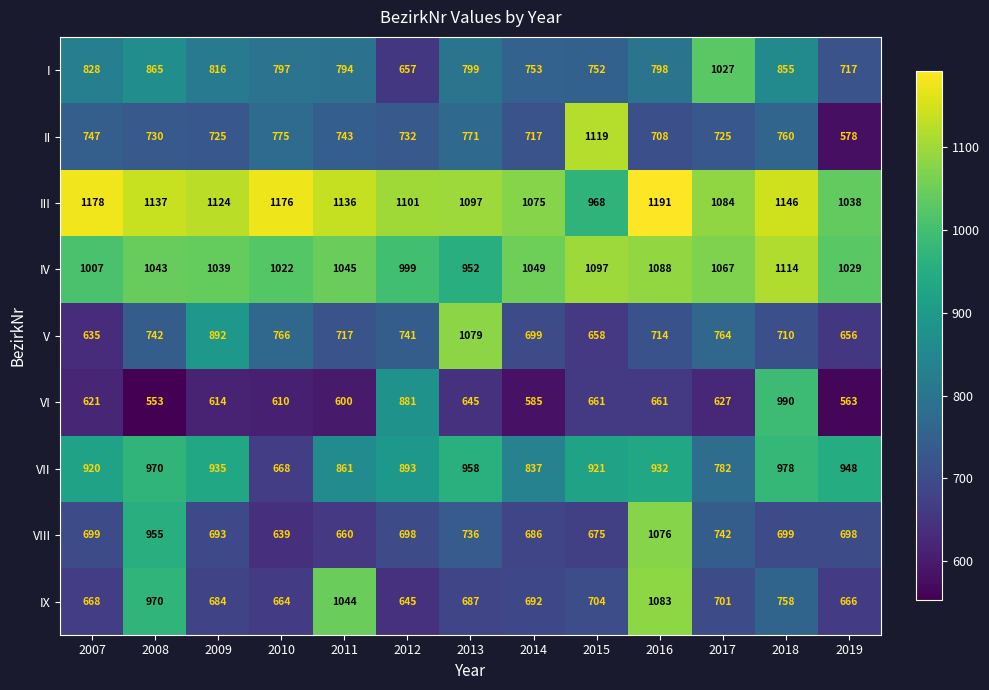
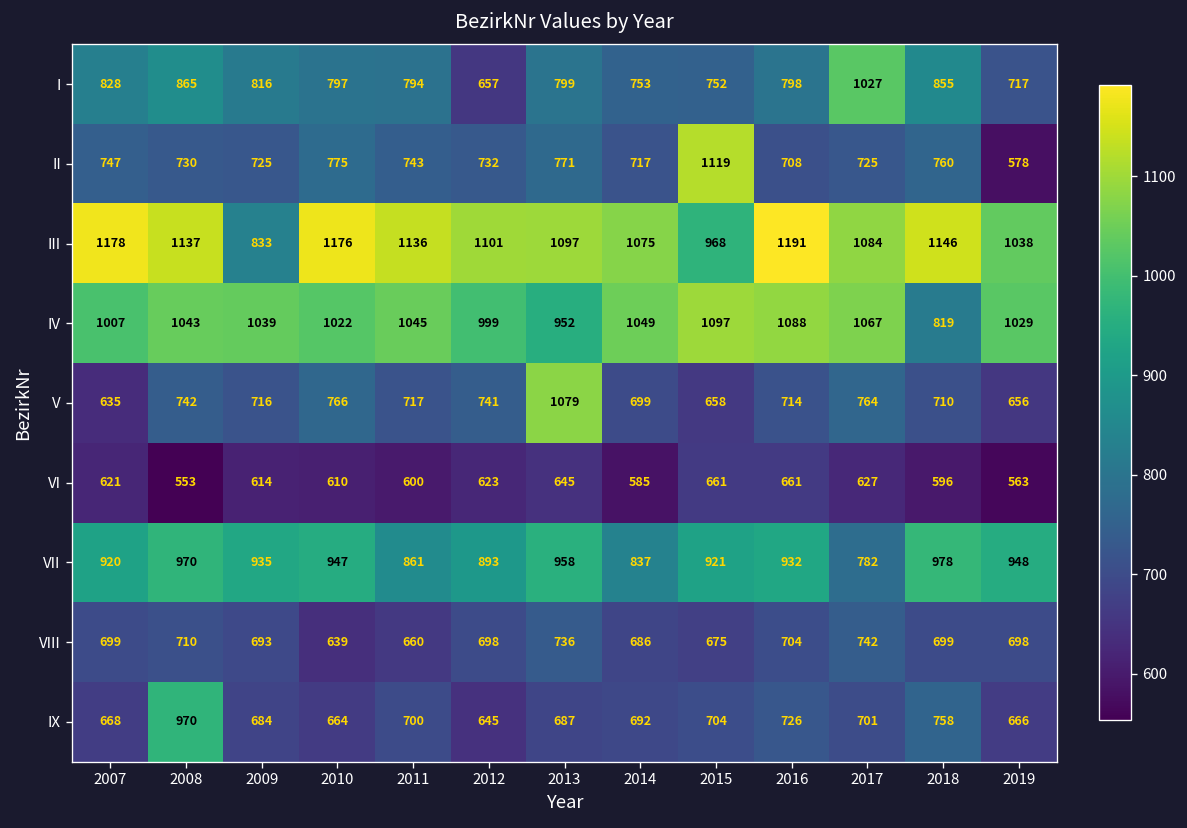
III, 2009: 1124 -> 833
IV, 2018: 1114 -> 819
V, 2009: 892 -> 716
VI, 2012: 881 -> 623
VI, 2018: 990 -> 596
VII, 2010: 668 -> 947
VIII, 2008: 955 -> 710
VIII, 2016: 1076 -> 704
IX, 2011: 1044 -> 700
IX, 2016: 1083 -> 726
